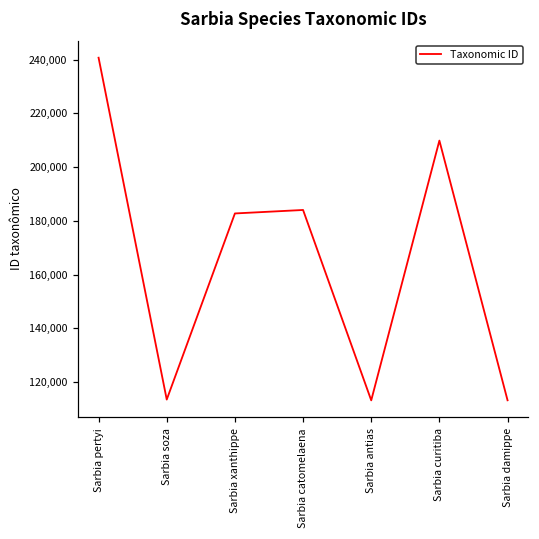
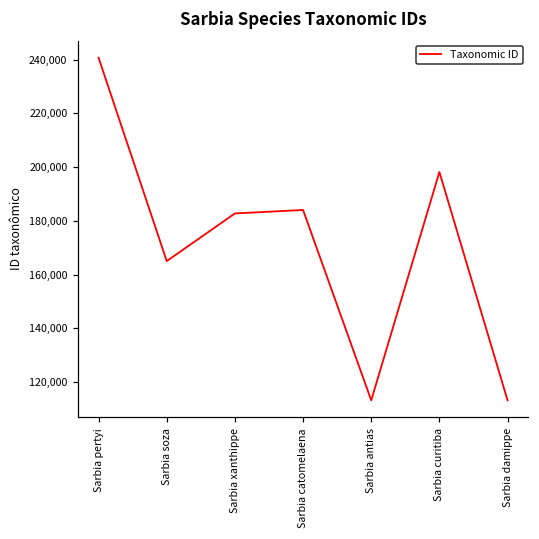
Sarbia soza: 113,000 -> 165,000
Sarbia curitiba: 210,000 -> 198,000
